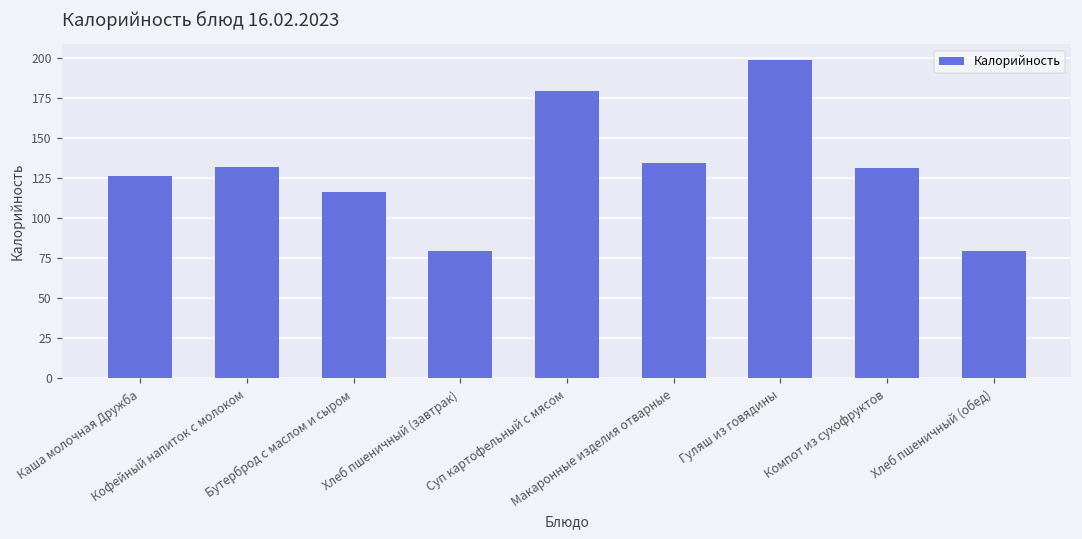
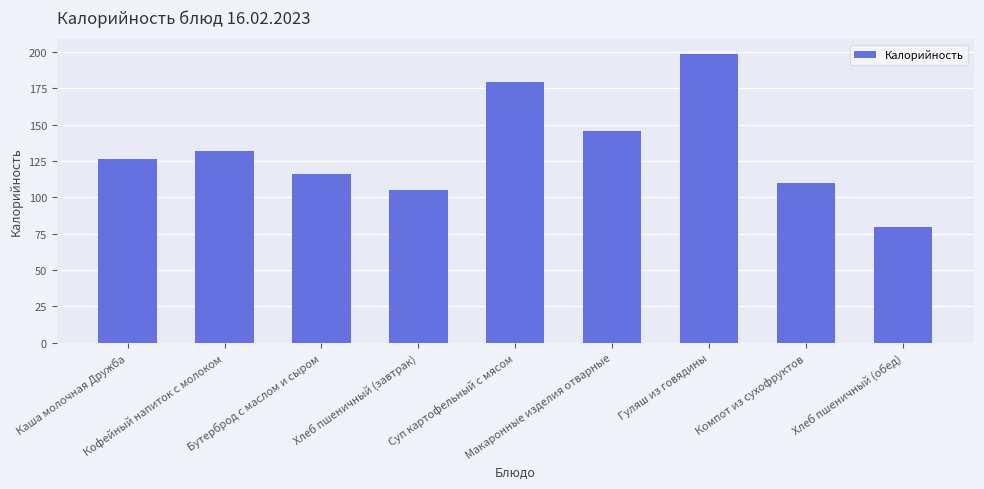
Хлеб пшеничный (завтрак): 79 -> 105
Макаронные изделия отварные: 134 -> 146
Компот из сухофруктов: 131 -> 110
